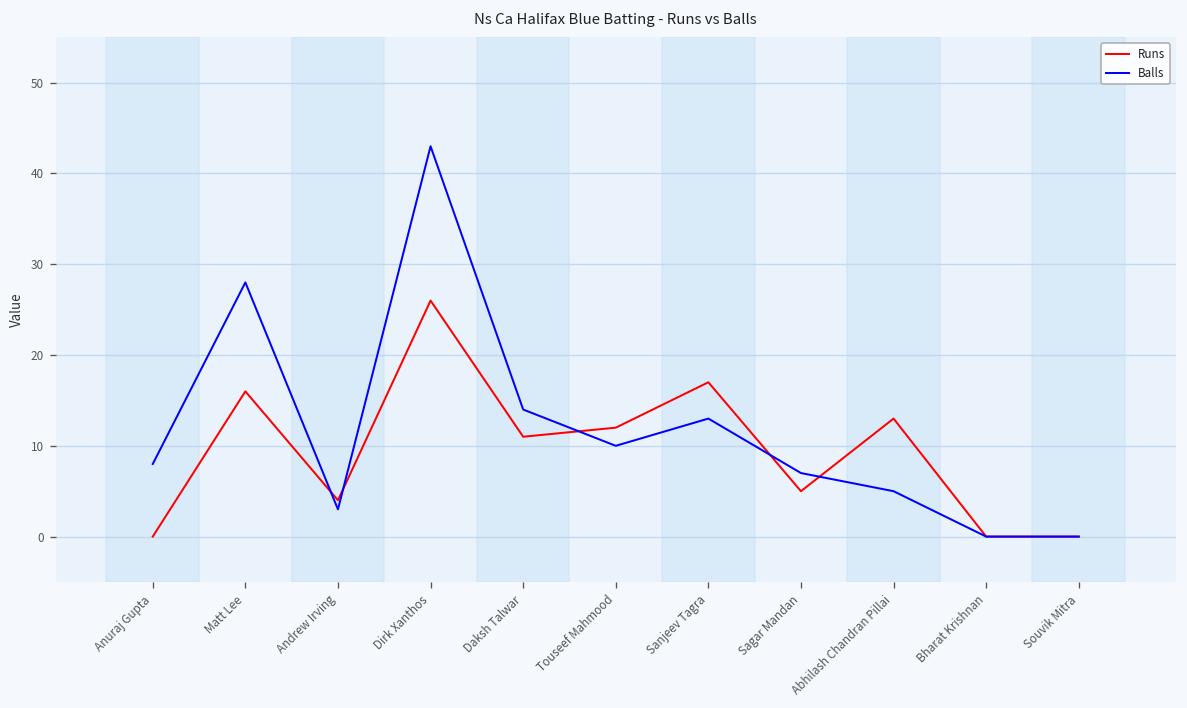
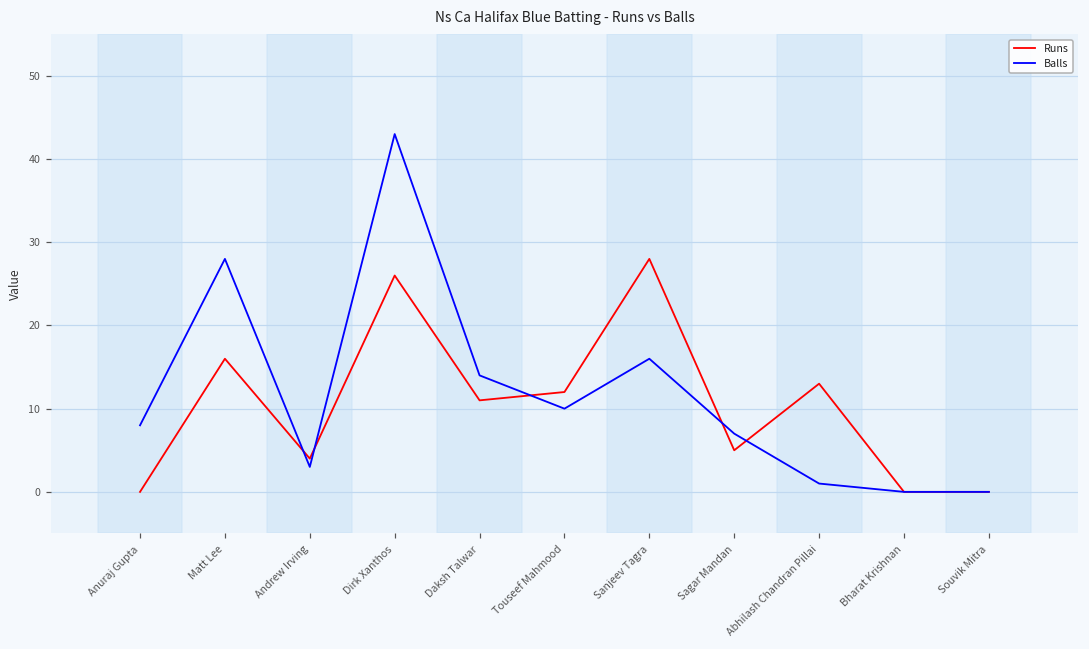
Runs, Sanjeev Tagra: 17 -> 28
Balls, Sanjeev Tagra: 13 -> 16
Balls, Abhilash Chandran Pillai: 5 -> 1
